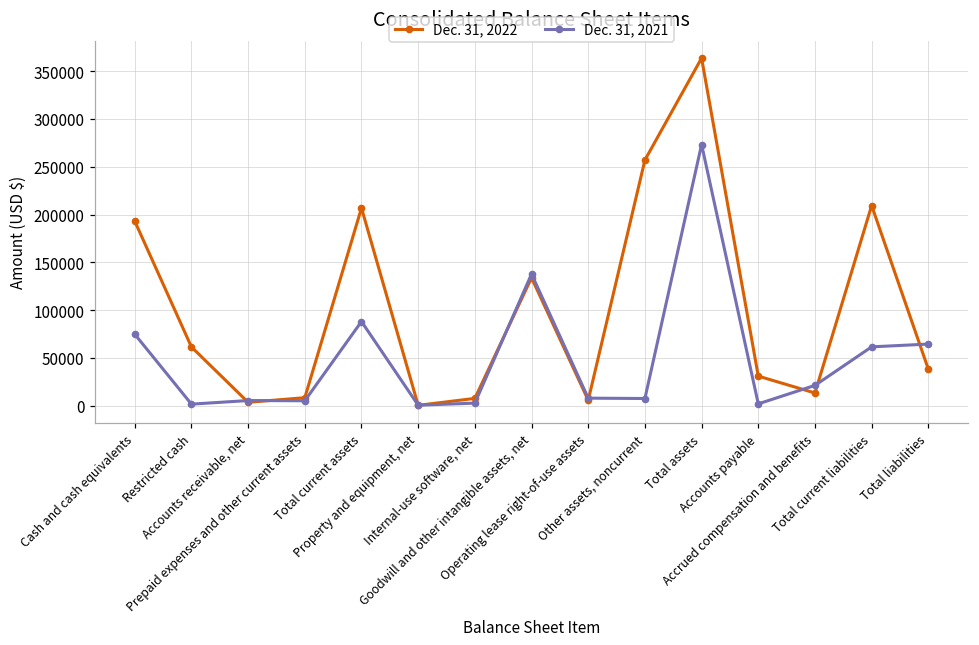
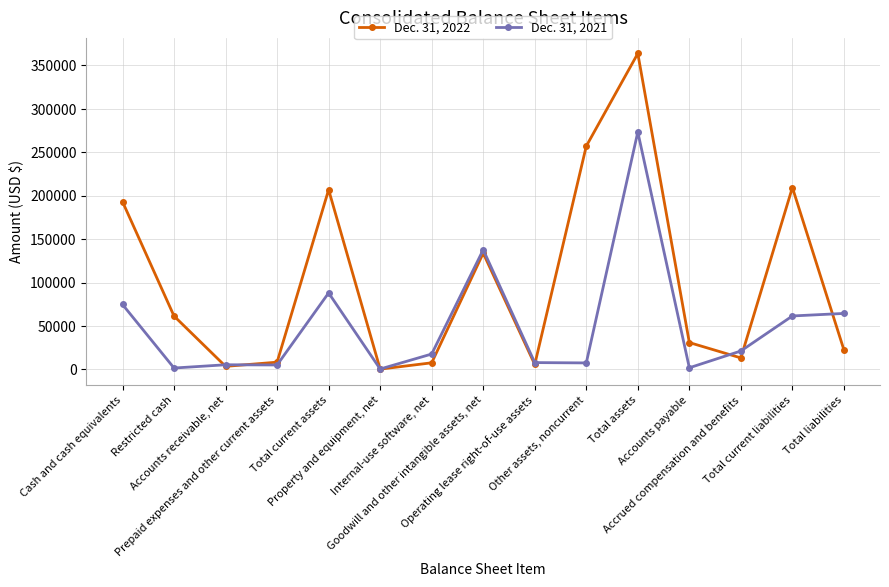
Dec. 31, 2021, Internal-use software, net: 0 -> 20000
Dec. 31, 2022, Total liabilities: 40000 -> 20000
